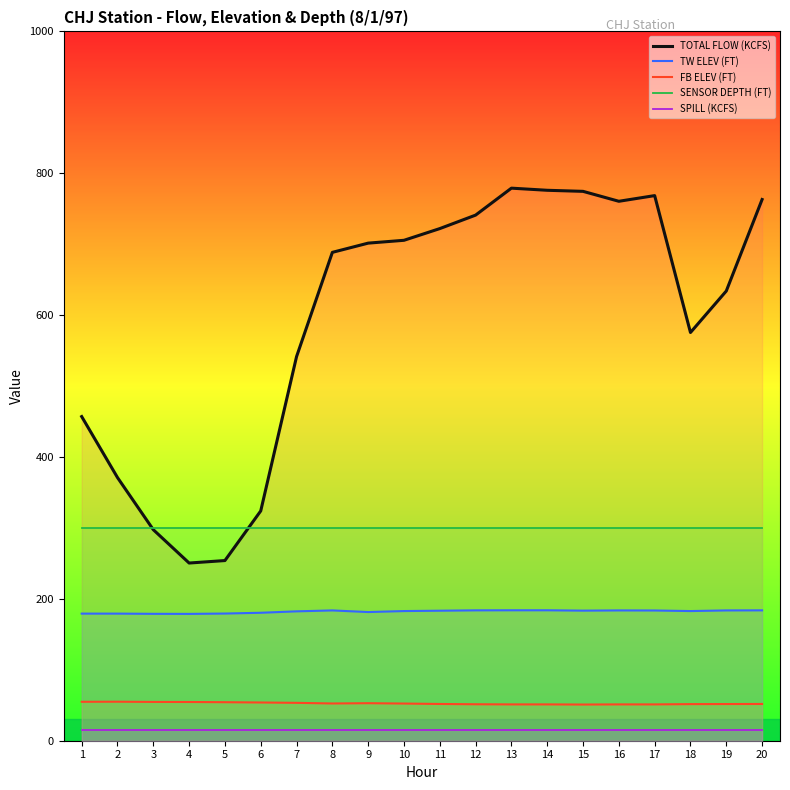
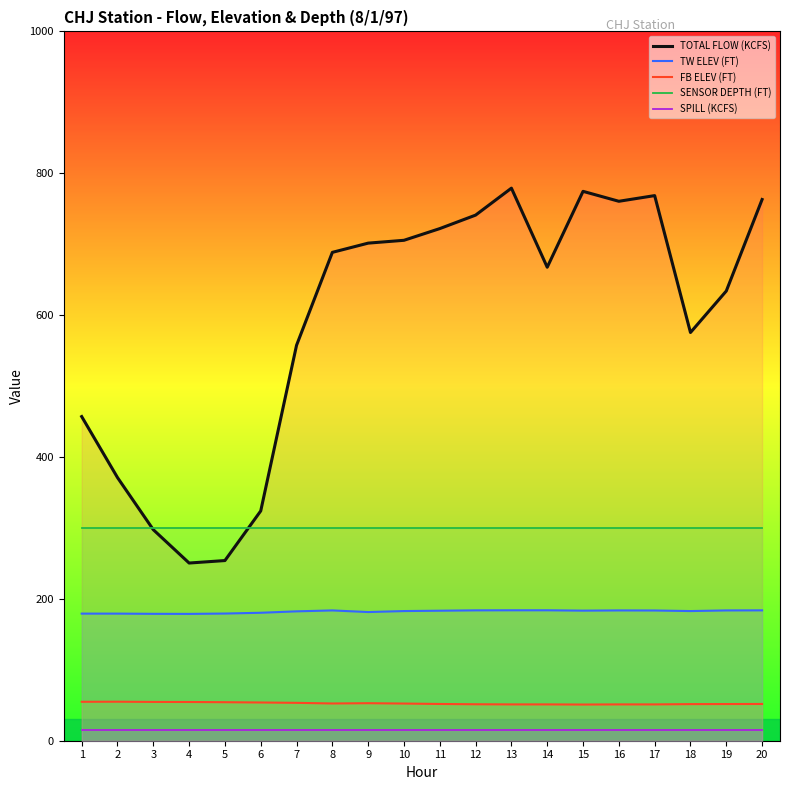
TOTAL FLOW (KCFS), 7: 540 -> 560
TOTAL FLOW (KCFS), 14: 780 -> 670
